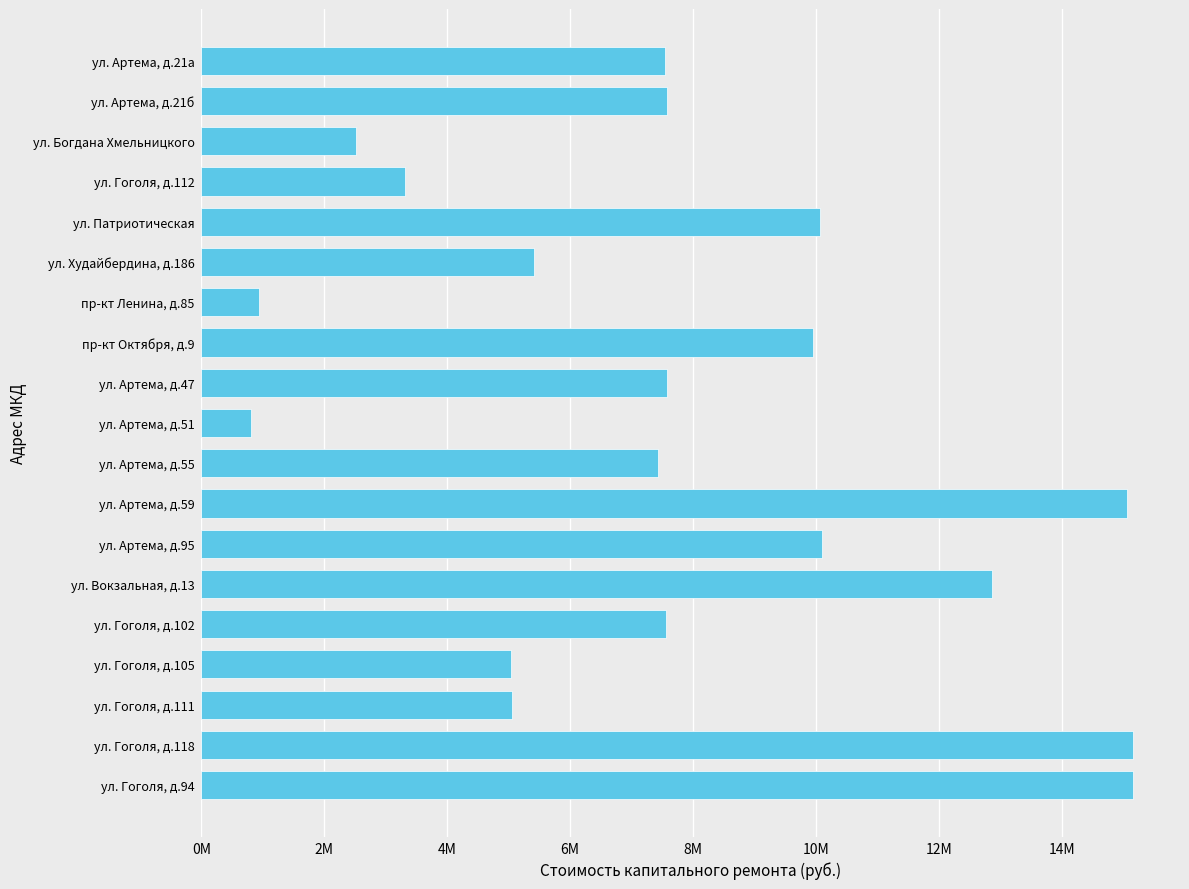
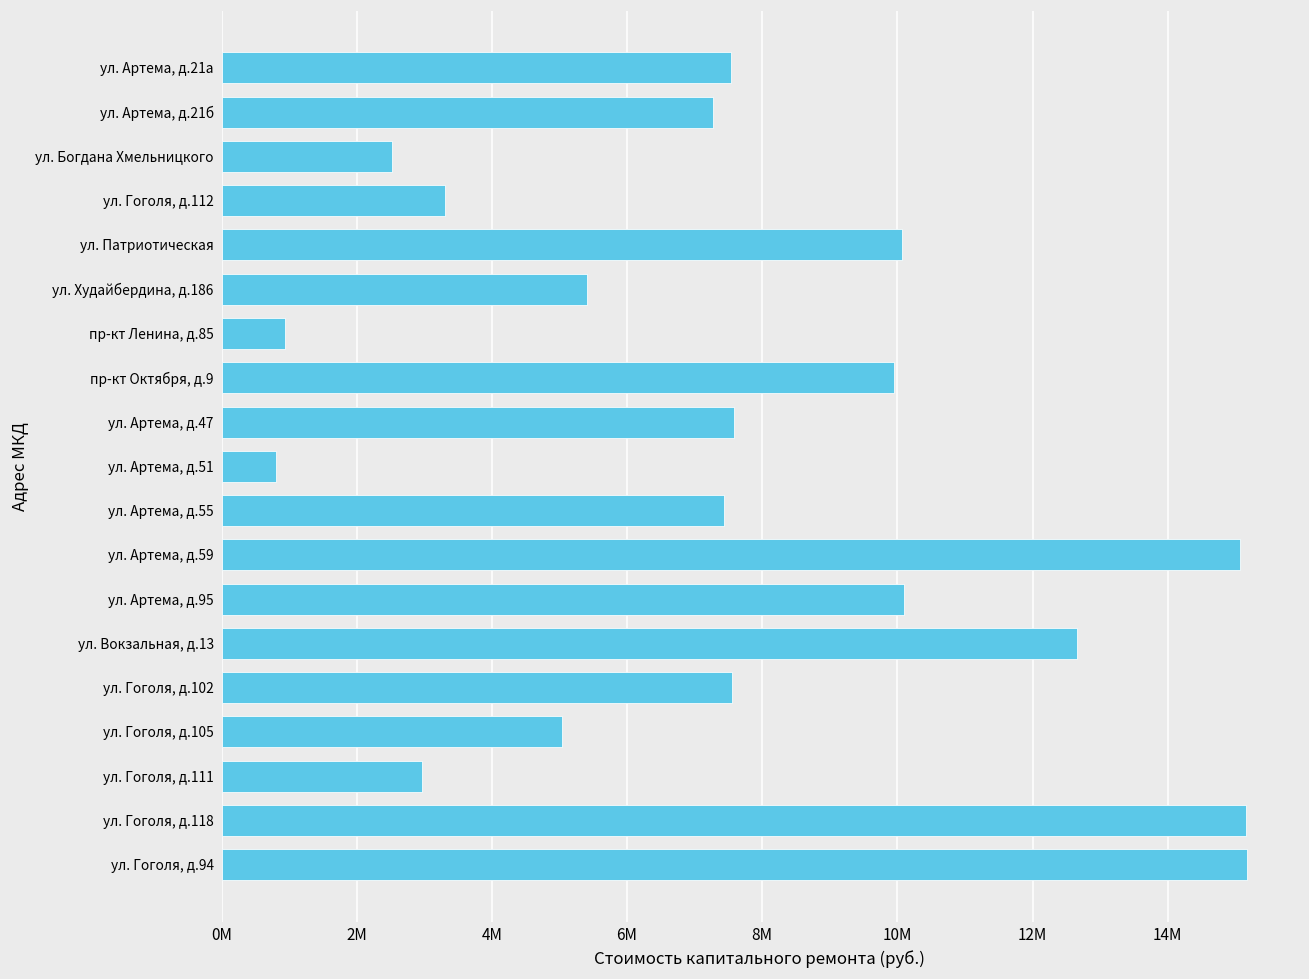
ул. Артема, д.21б: 7600000 -> 7300000
ул. Вокзальная, д.13: 12900000 -> 12700000
ул. Гоголя, д.111: 5100000 -> 3000000
